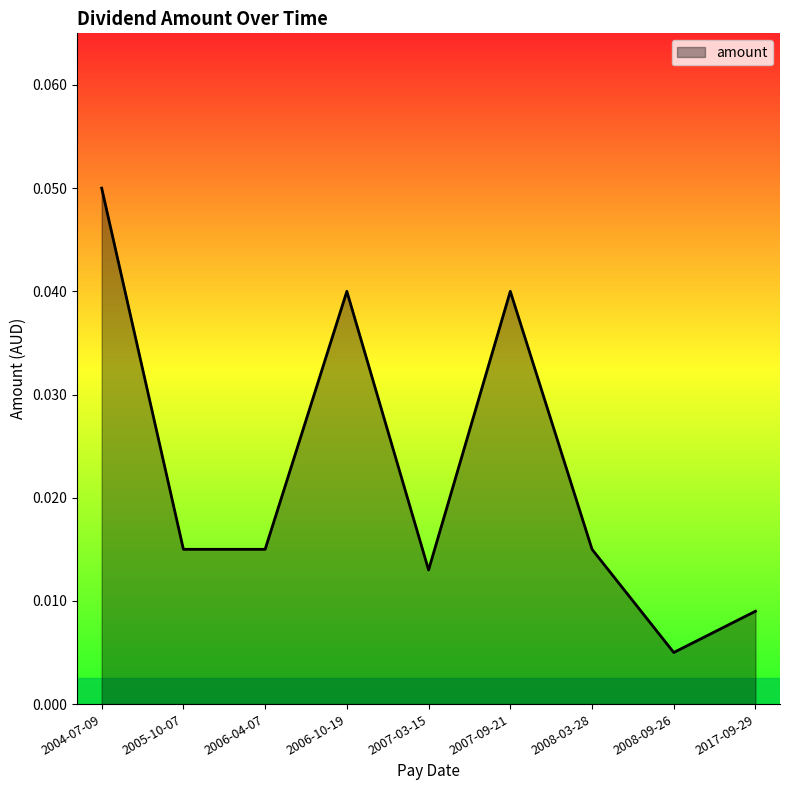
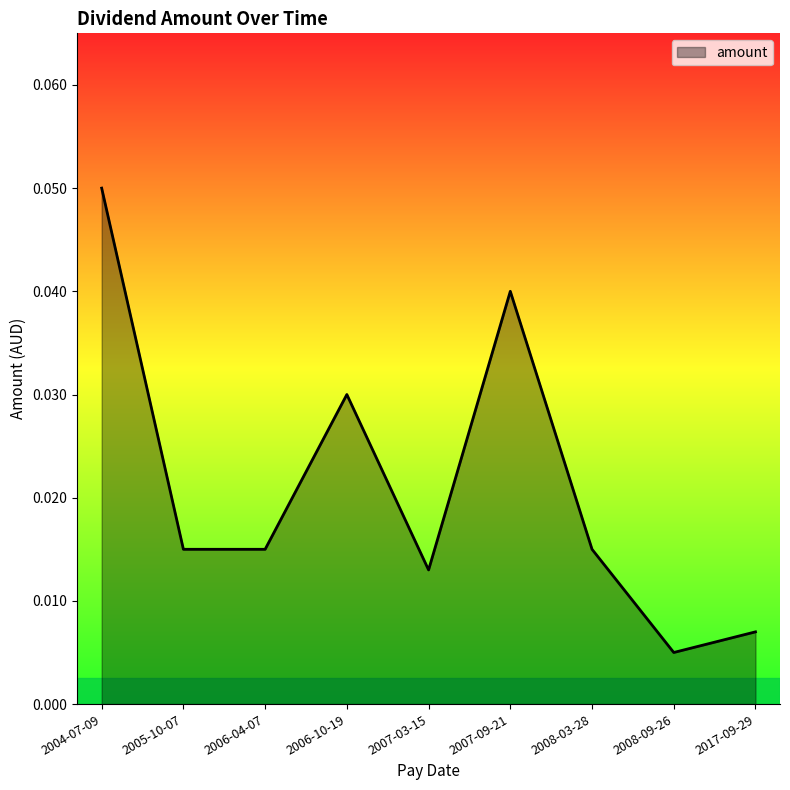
2006-10-19: 0.04 -> 0.03
2017-09-29: 0.009 -> 0.007
